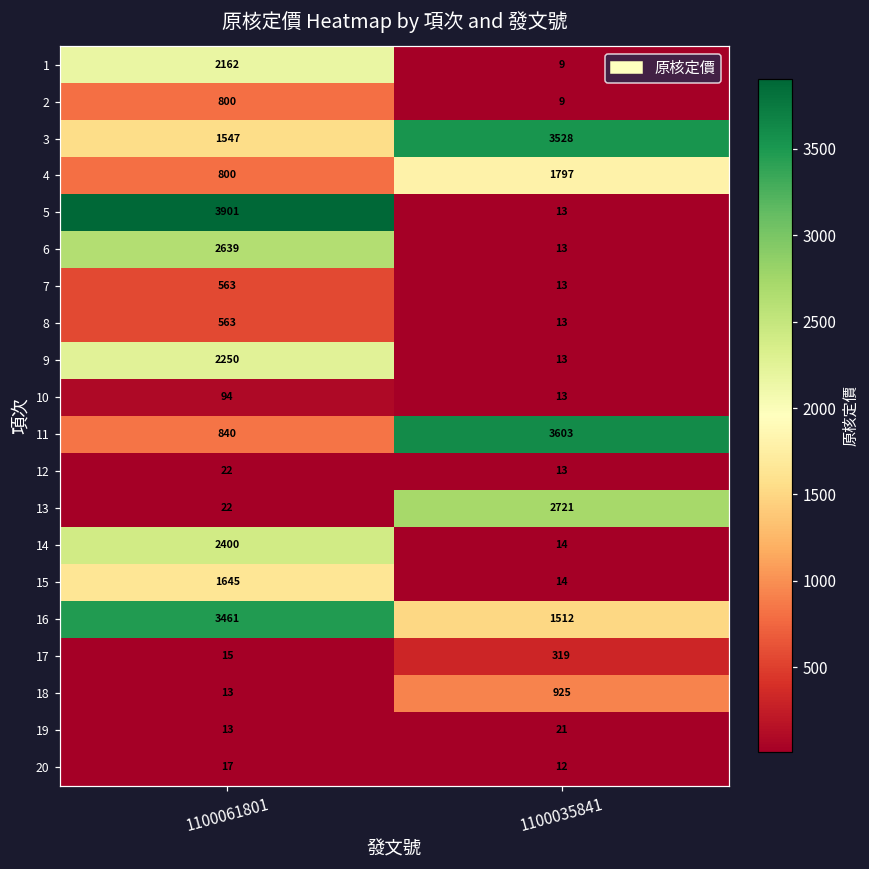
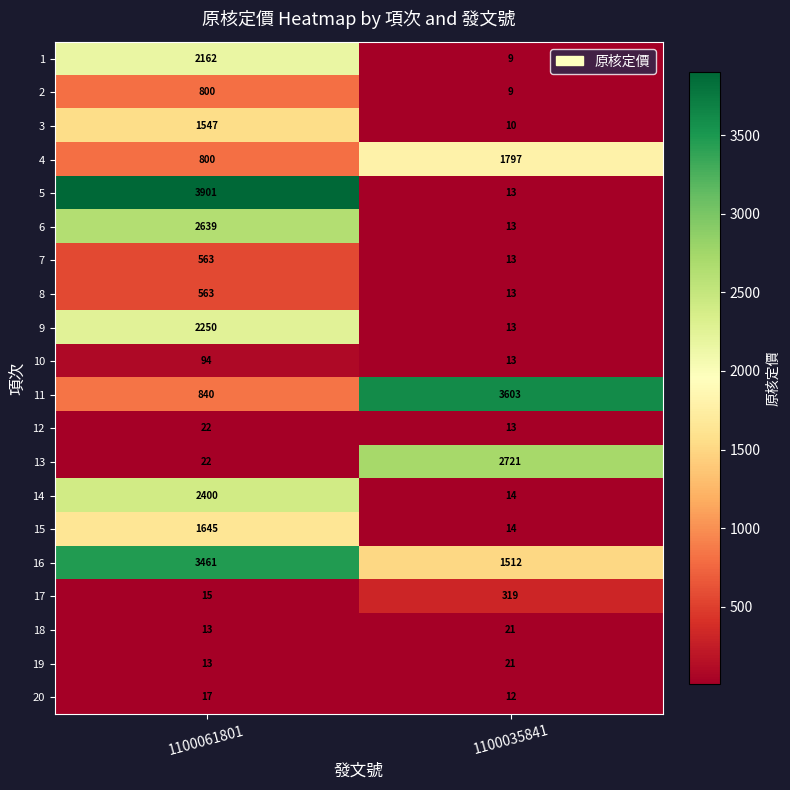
3, 1100035841: 3528 -> 10
18, 1100035841: 925 -> 21
